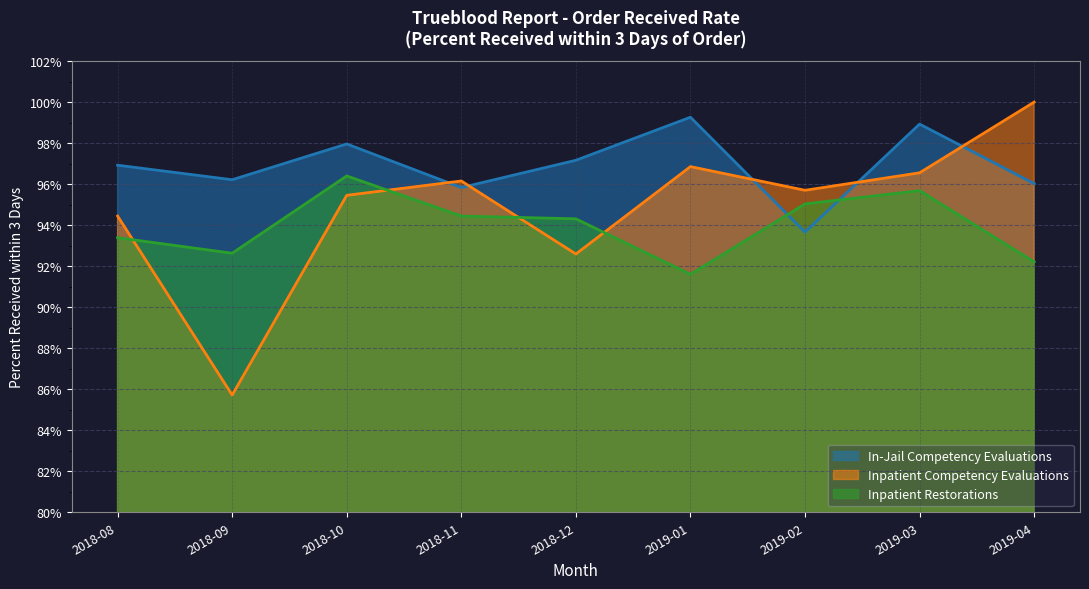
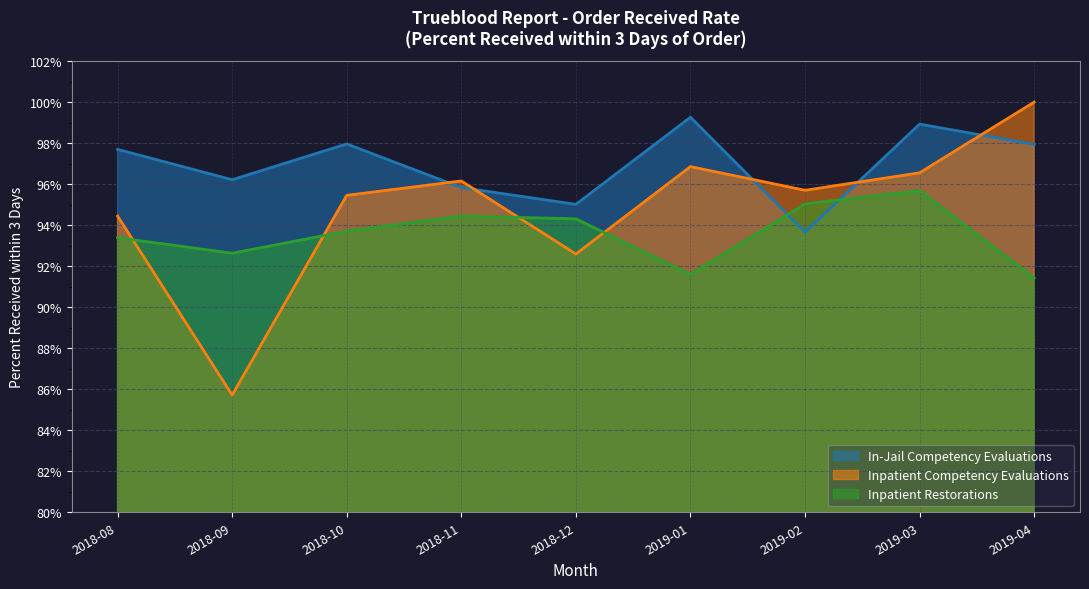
In-Jail Competency Evaluations, 2018-08: 96.9% -> 97.7%
Inpatient Restorations, 2018-10: 96.4% -> 93.7%
In-Jail Competency Evaluations, 2018-12: 97.2% -> 95.0%
In-Jail Competency Evaluations, 2019-04: 96.0% -> 97.9%
Inpatient Restorations, 2019-04: 92.2% -> 91.4%
